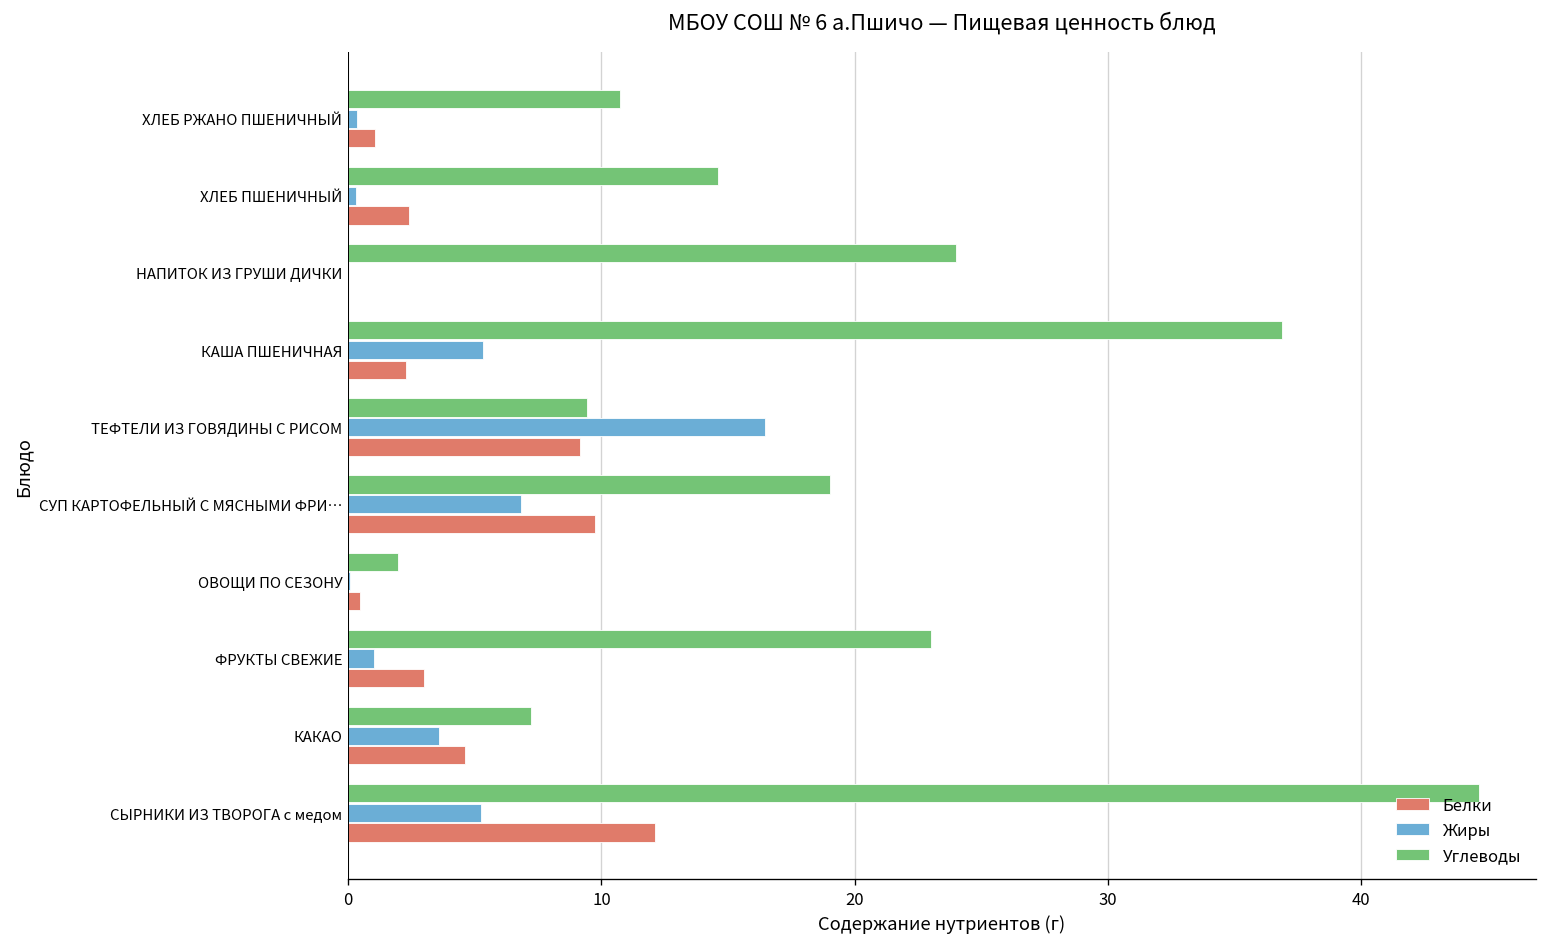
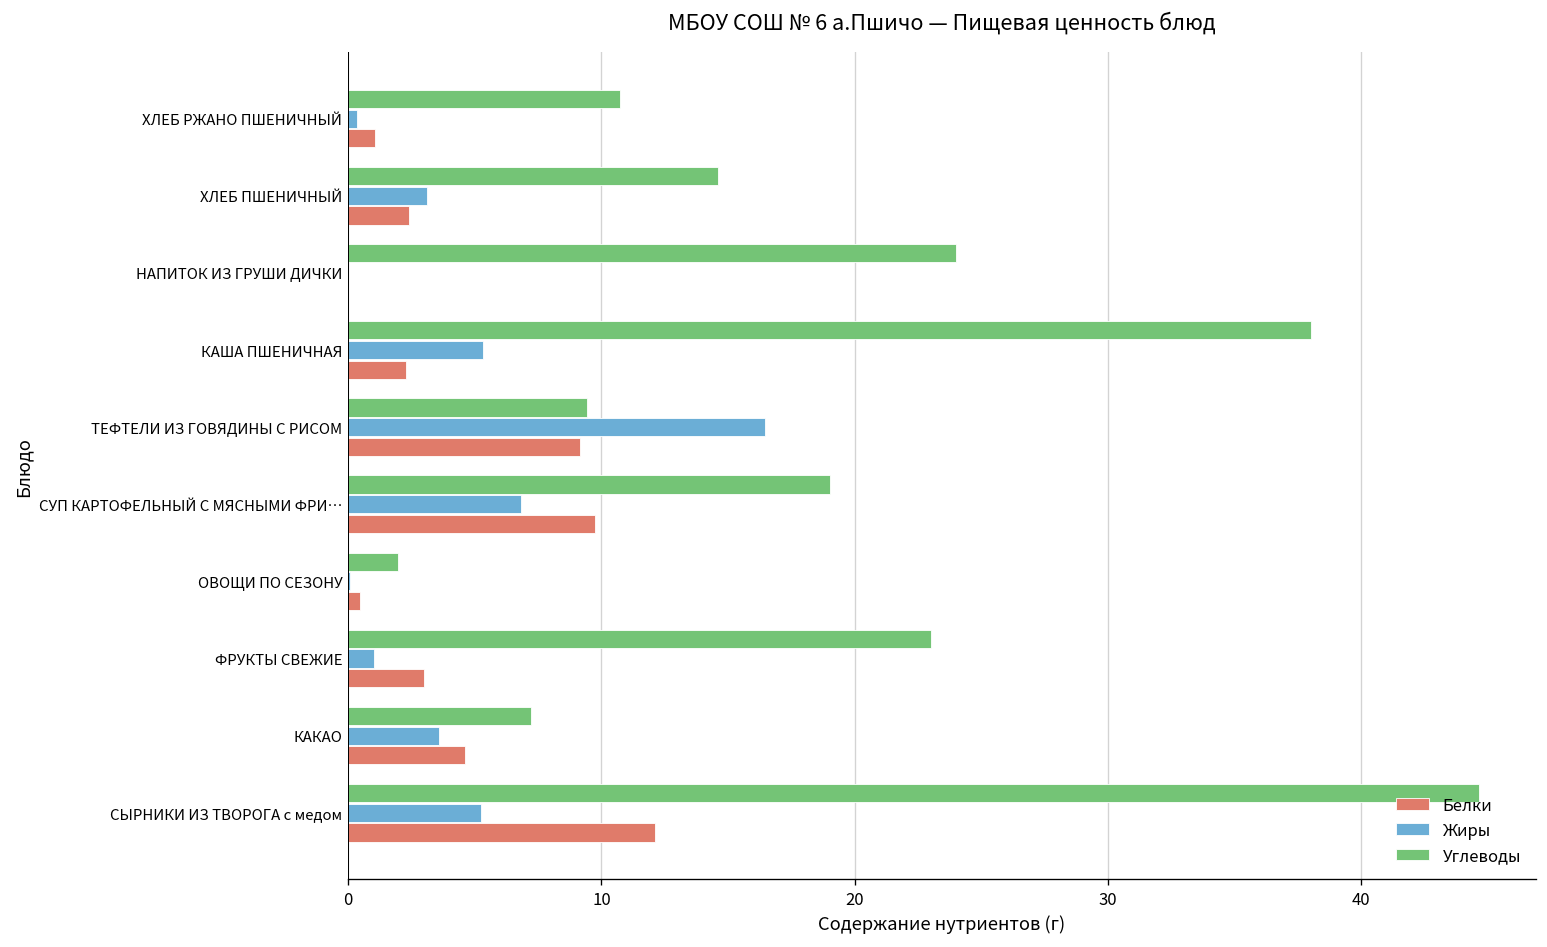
Жиры, ХЛЕБ ПШЕНИЧНЫЙ: 0.3 -> 3.1
Углеводы, КАША ПШЕНИЧНАЯ: 36.9 -> 38.0
